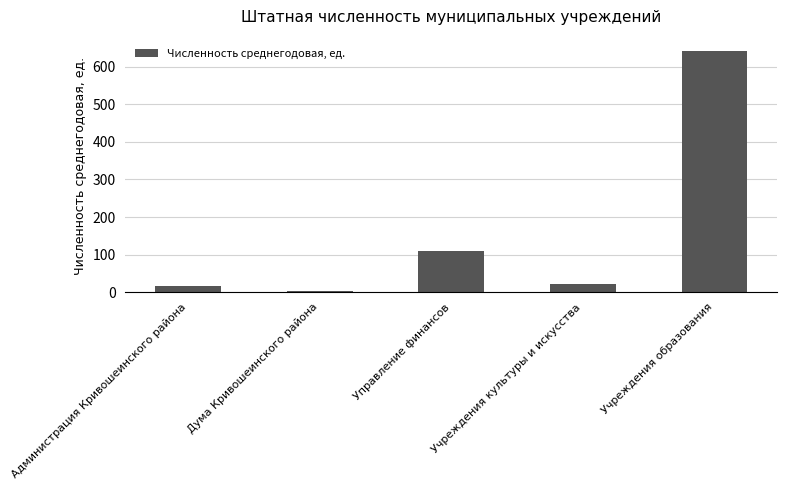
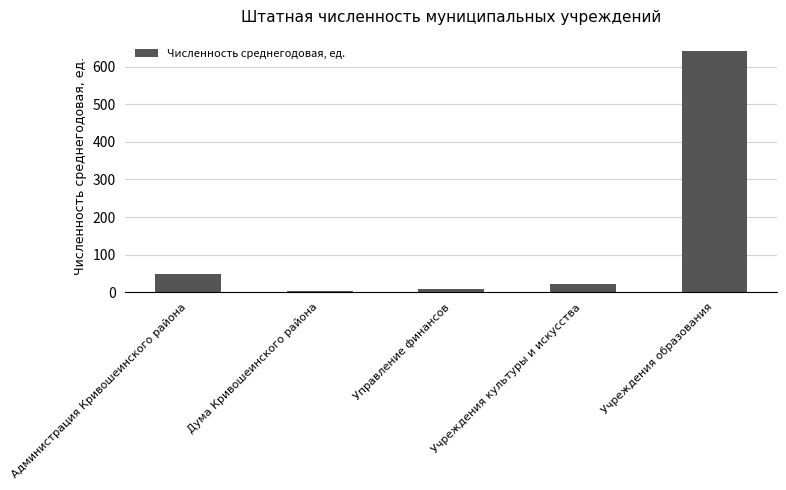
Администрация Кривошеинского района: 20 -> 50
Управление финансов: 110 -> 10
